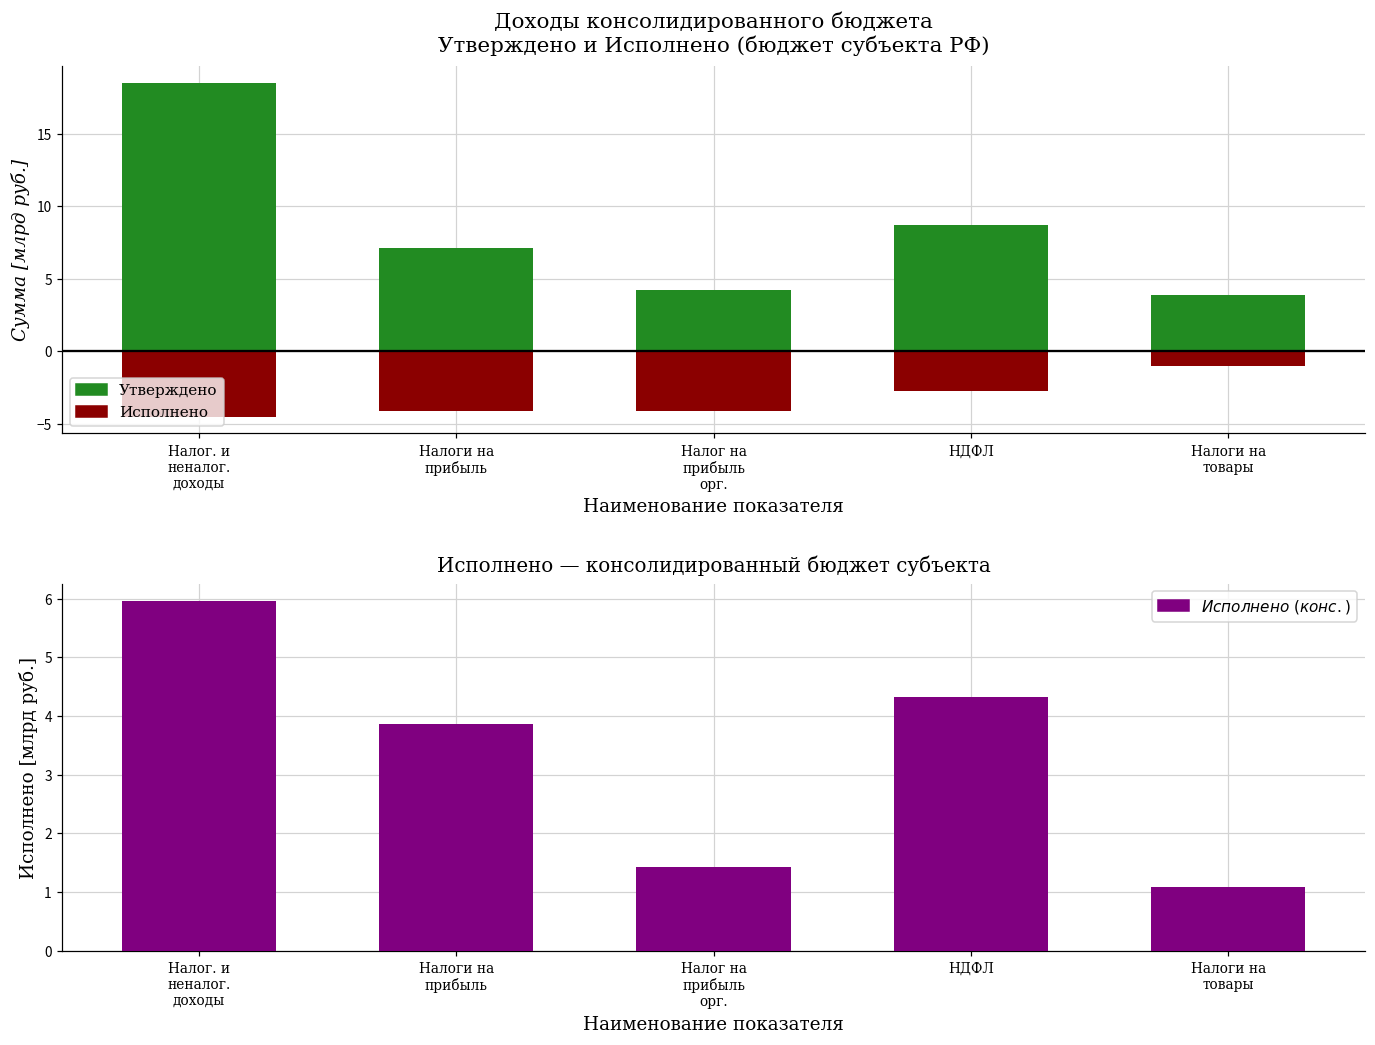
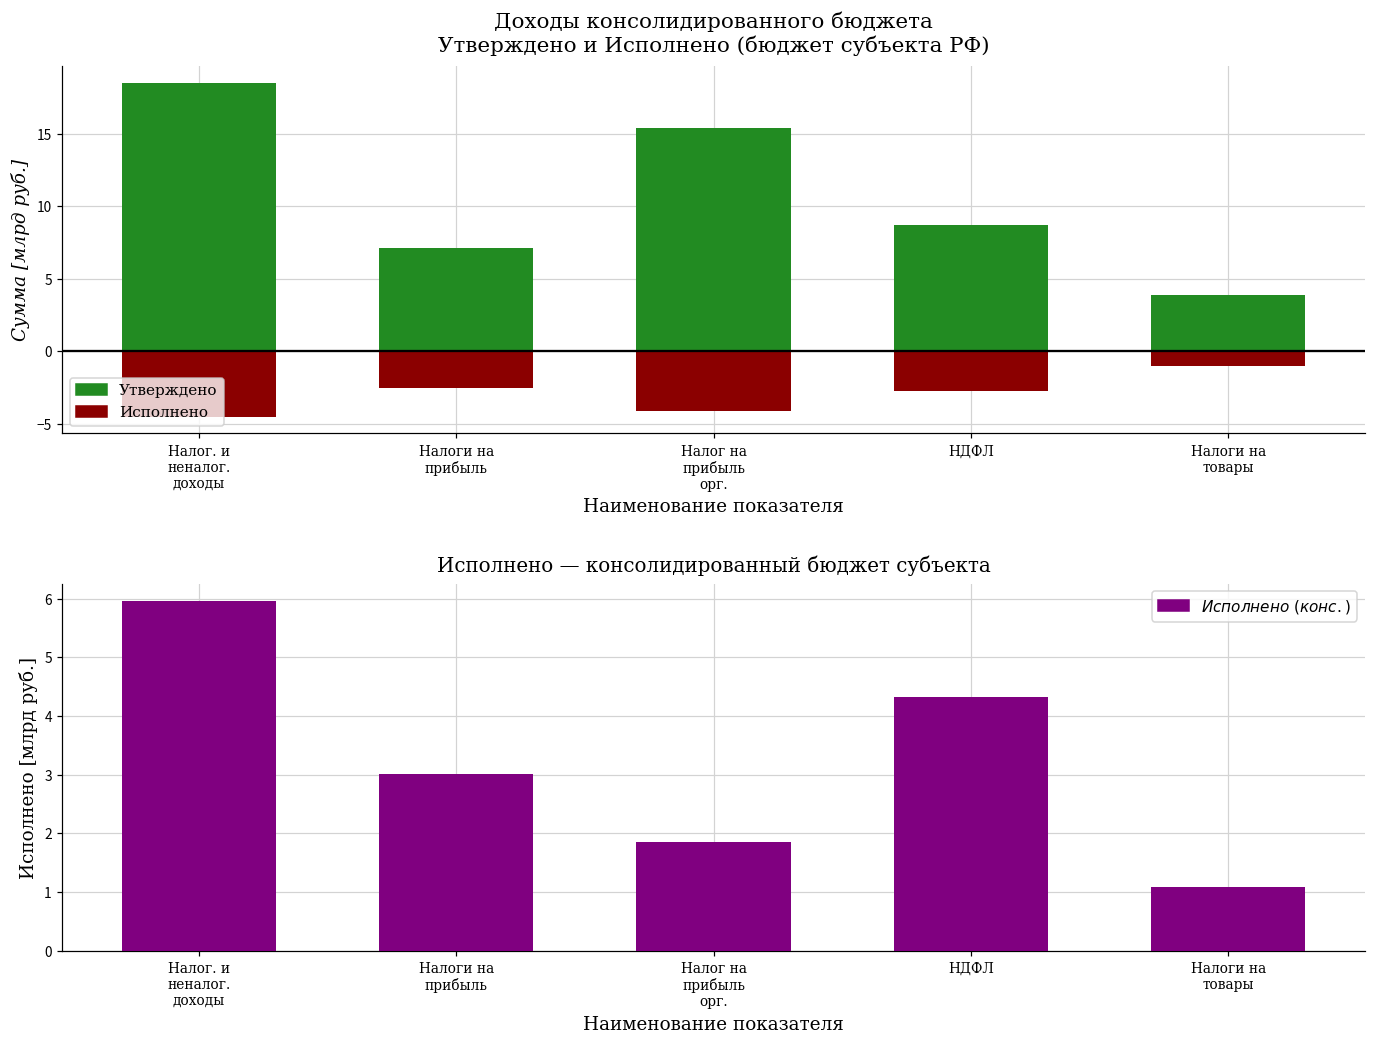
Доходы консолидированного бюджета Утверждено и Исполнено (бюджет субъекта РФ), Исполнено, Налоги на прибыль: -4.2 -> -2.5
Доходы консолидированного бюджета Утверждено и Исполнено (бюджет субъекта РФ), Утверждено, Налог на прибыль орг.: 4.2 -> 15.4
Исполнено — консолидированный бюджет субъекта, Налоги на прибыль: 3.9 -> 3.0
Исполнено — консолидированный бюджет субъекта, Налог на прибыль орг.: 1.4 -> 1.8
